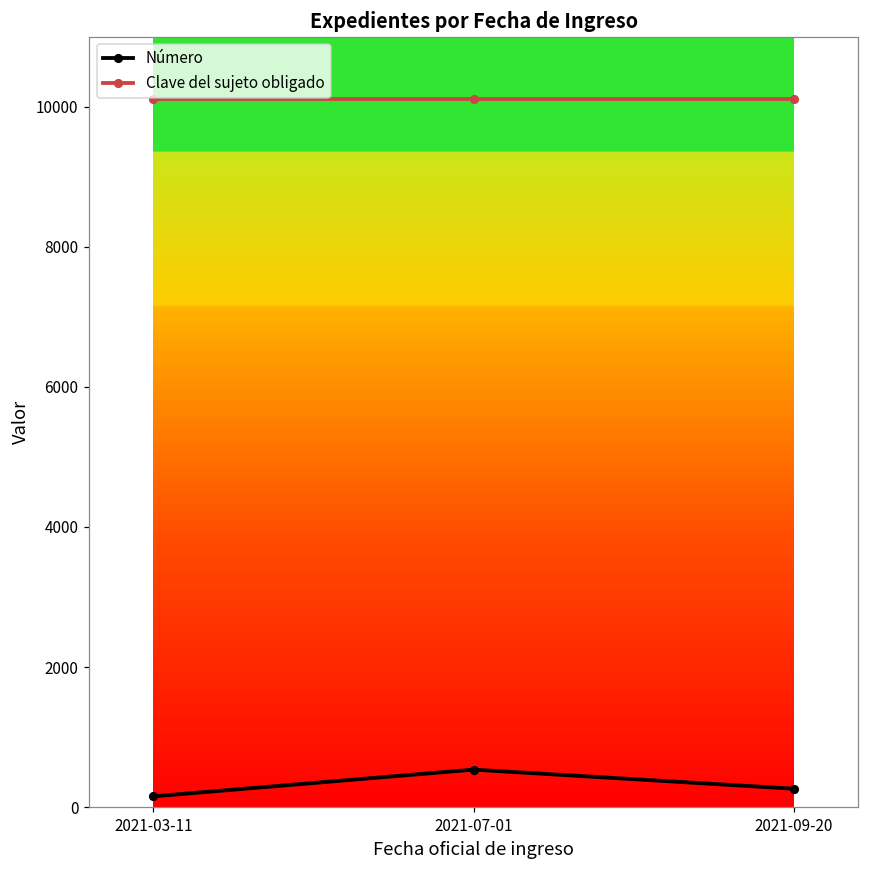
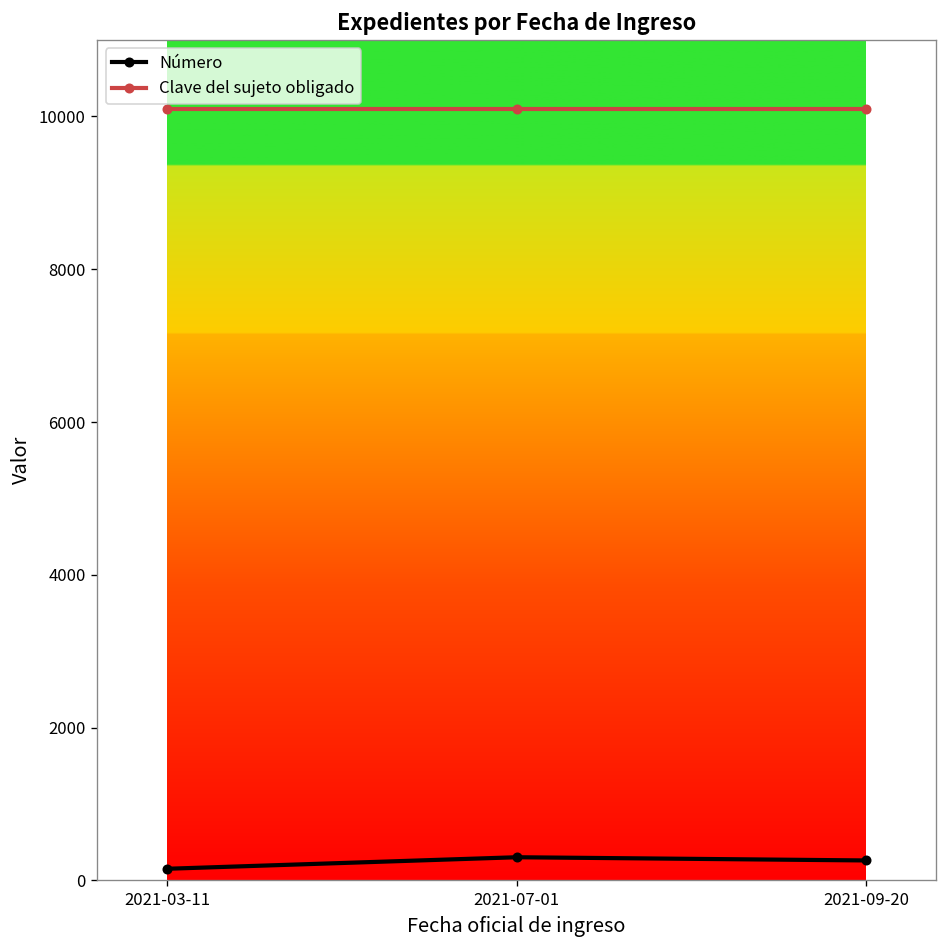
Número, 2021-07-01: 500 -> 300
